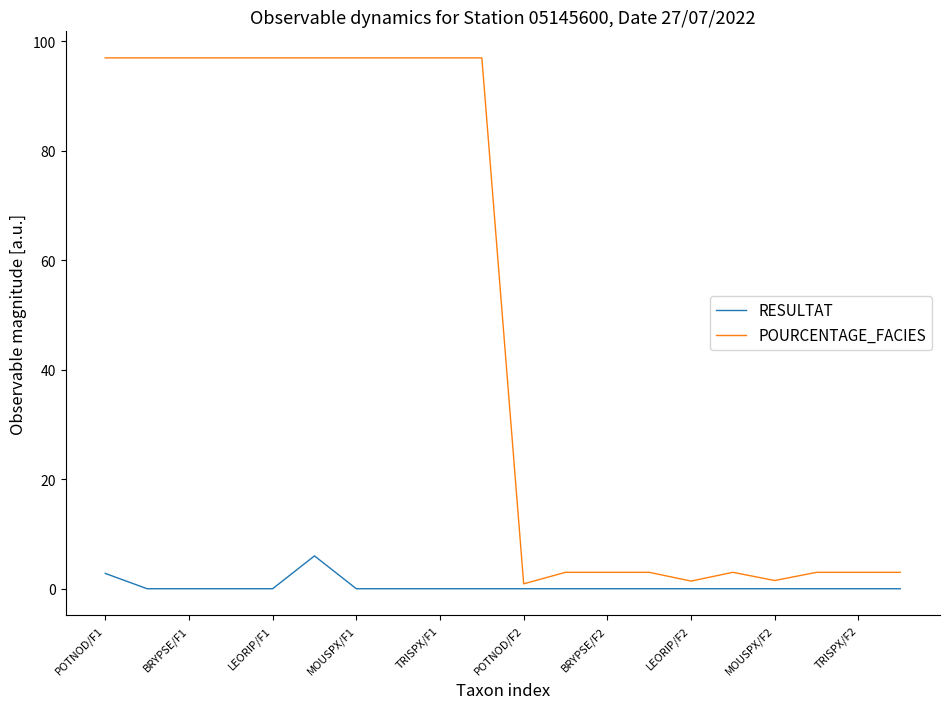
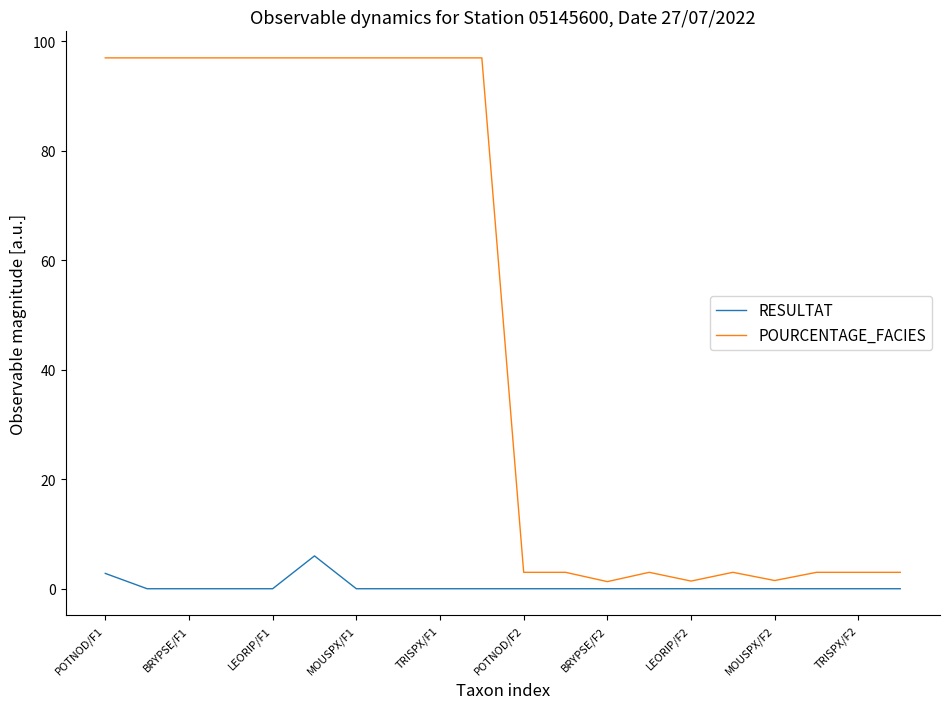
POURCENTAGE_FACIES, POTNOD/F2: 1 -> 3
POURCENTAGE_FACIES, BRYPSE/F2: 3 -> 1
